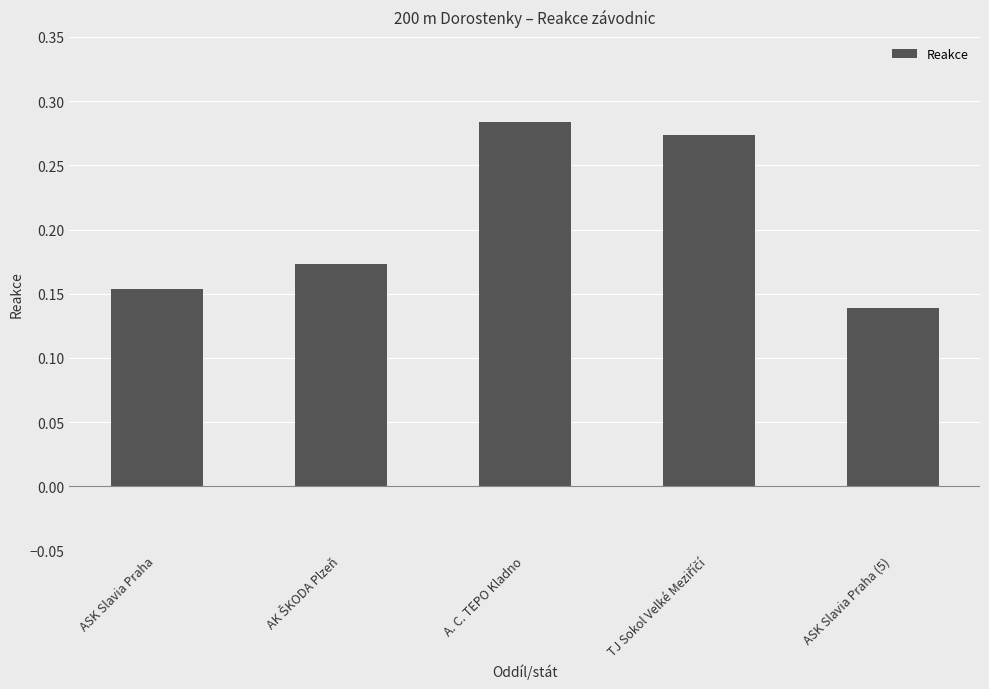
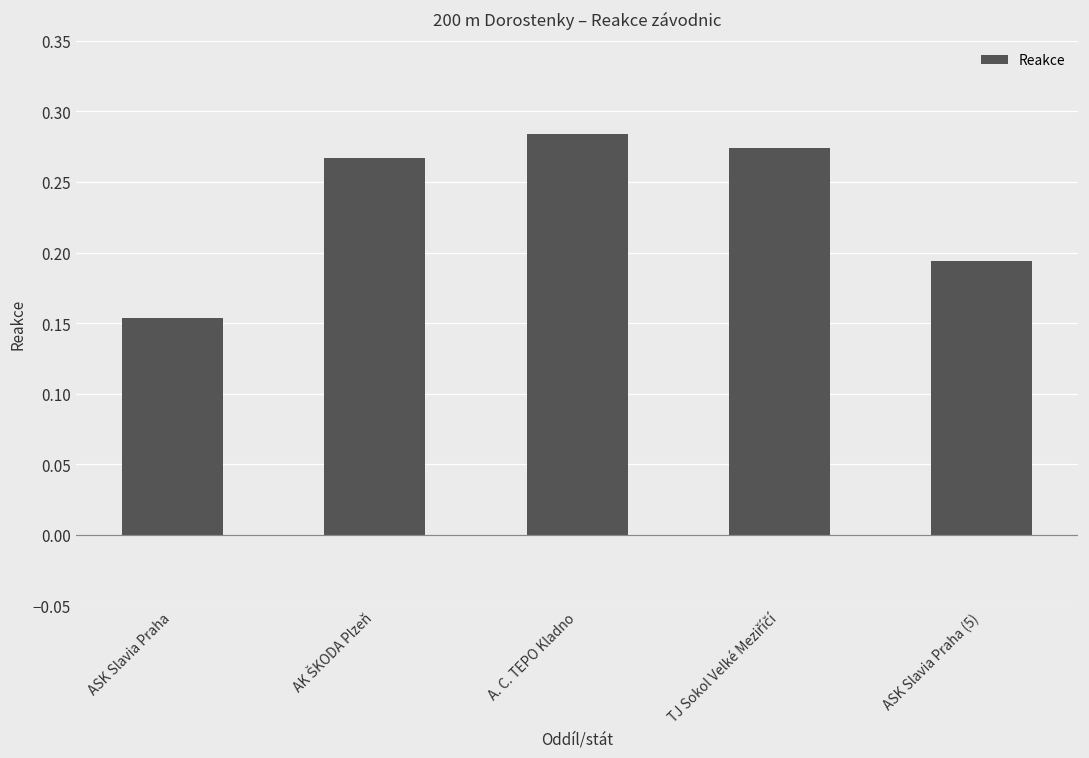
AK ŠKODA Plzeň: 0.173 -> 0.267
ASK Slavia Praha (5): 0.139 -> 0.194
